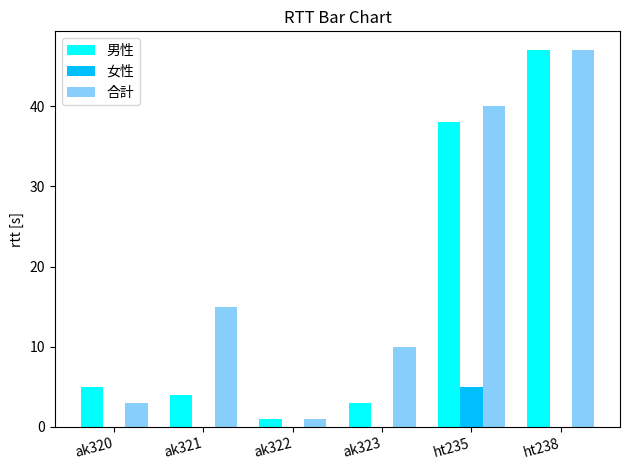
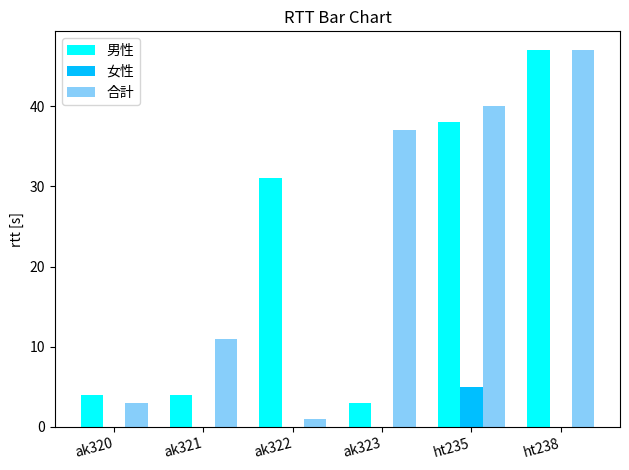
男性, ak320: 5 -> 4
合計, ak321: 15 -> 11
男性, ak322: 1 -> 31
合計, ak323: 10 -> 37
